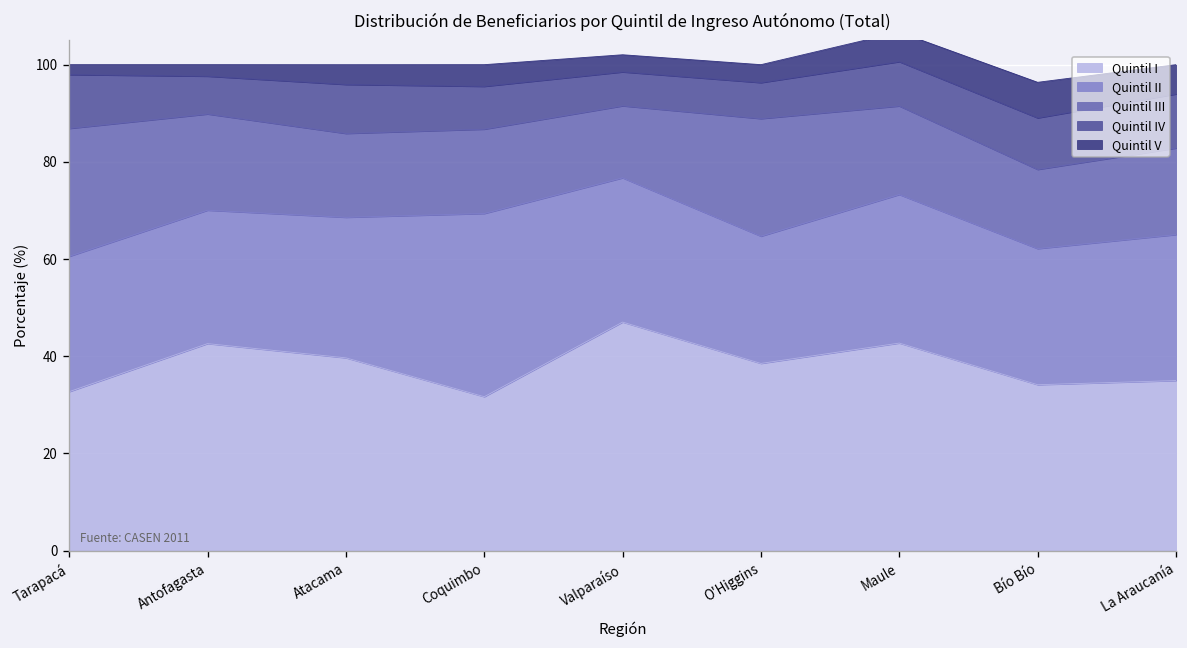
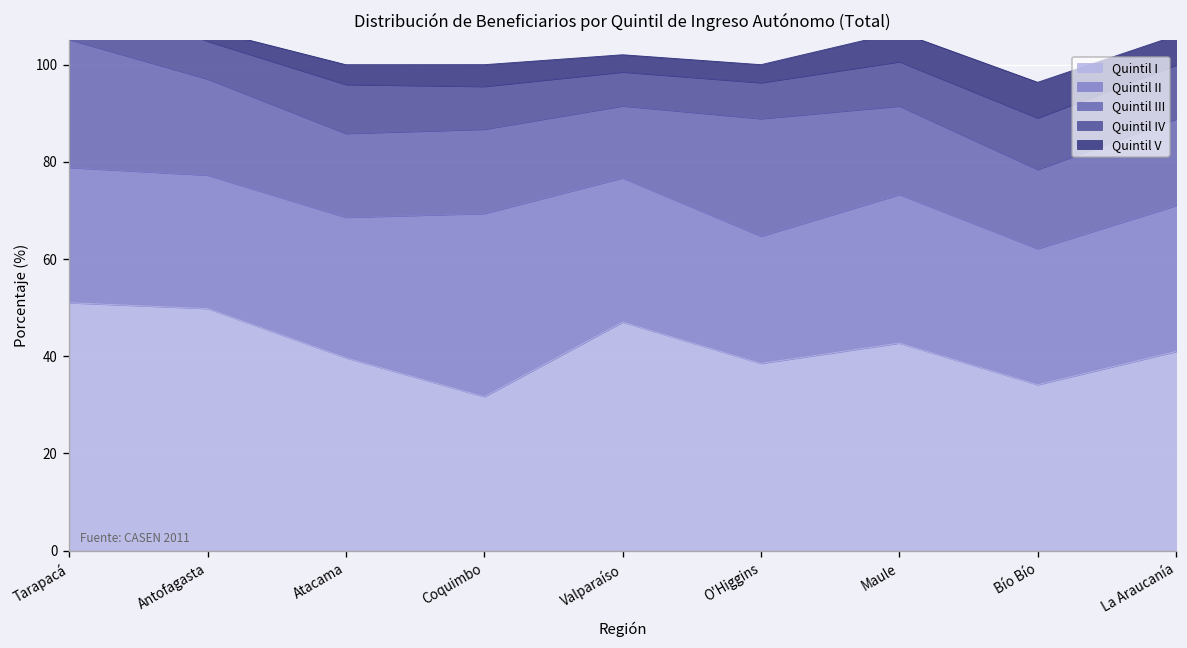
Quintil I, Tarapacá: 33 -> 51
Quintil I, Antofagasta: 43 -> 50
Quintil I, La Araucanía: 35 -> 41
